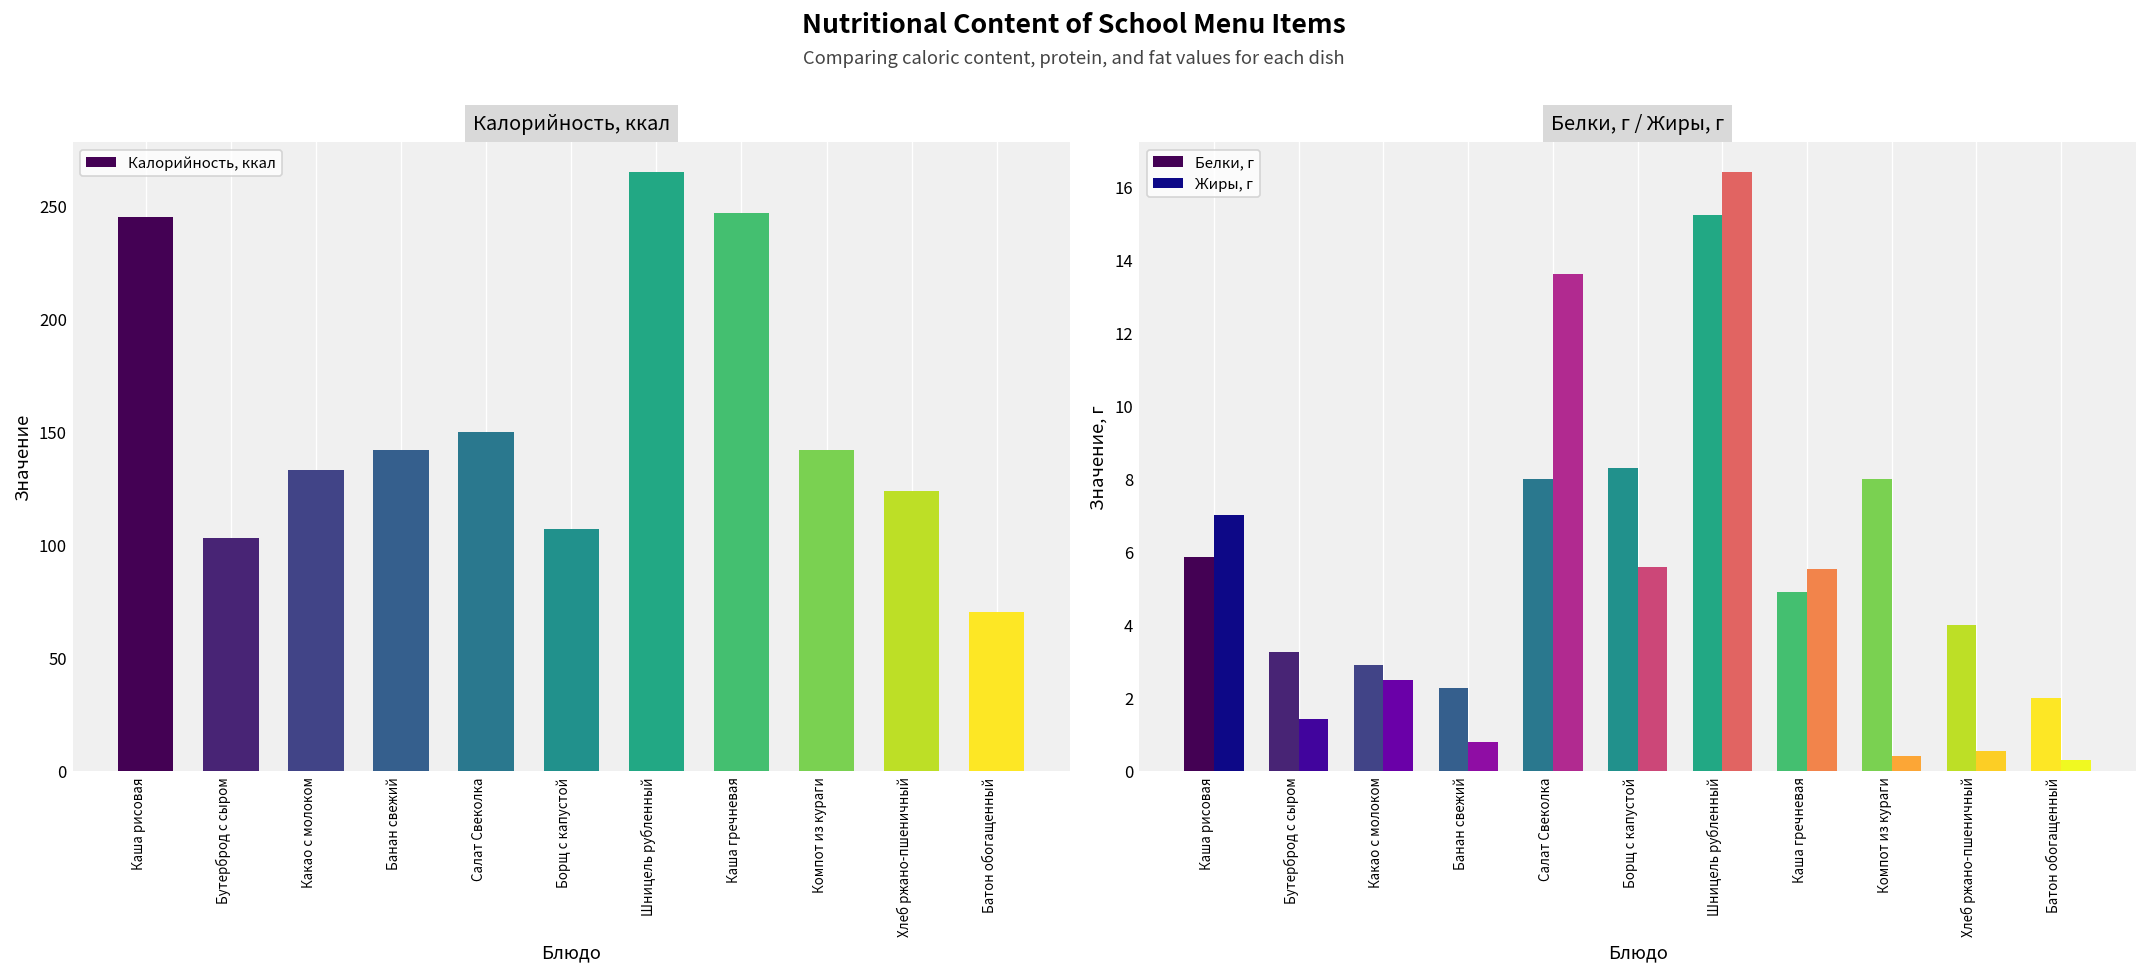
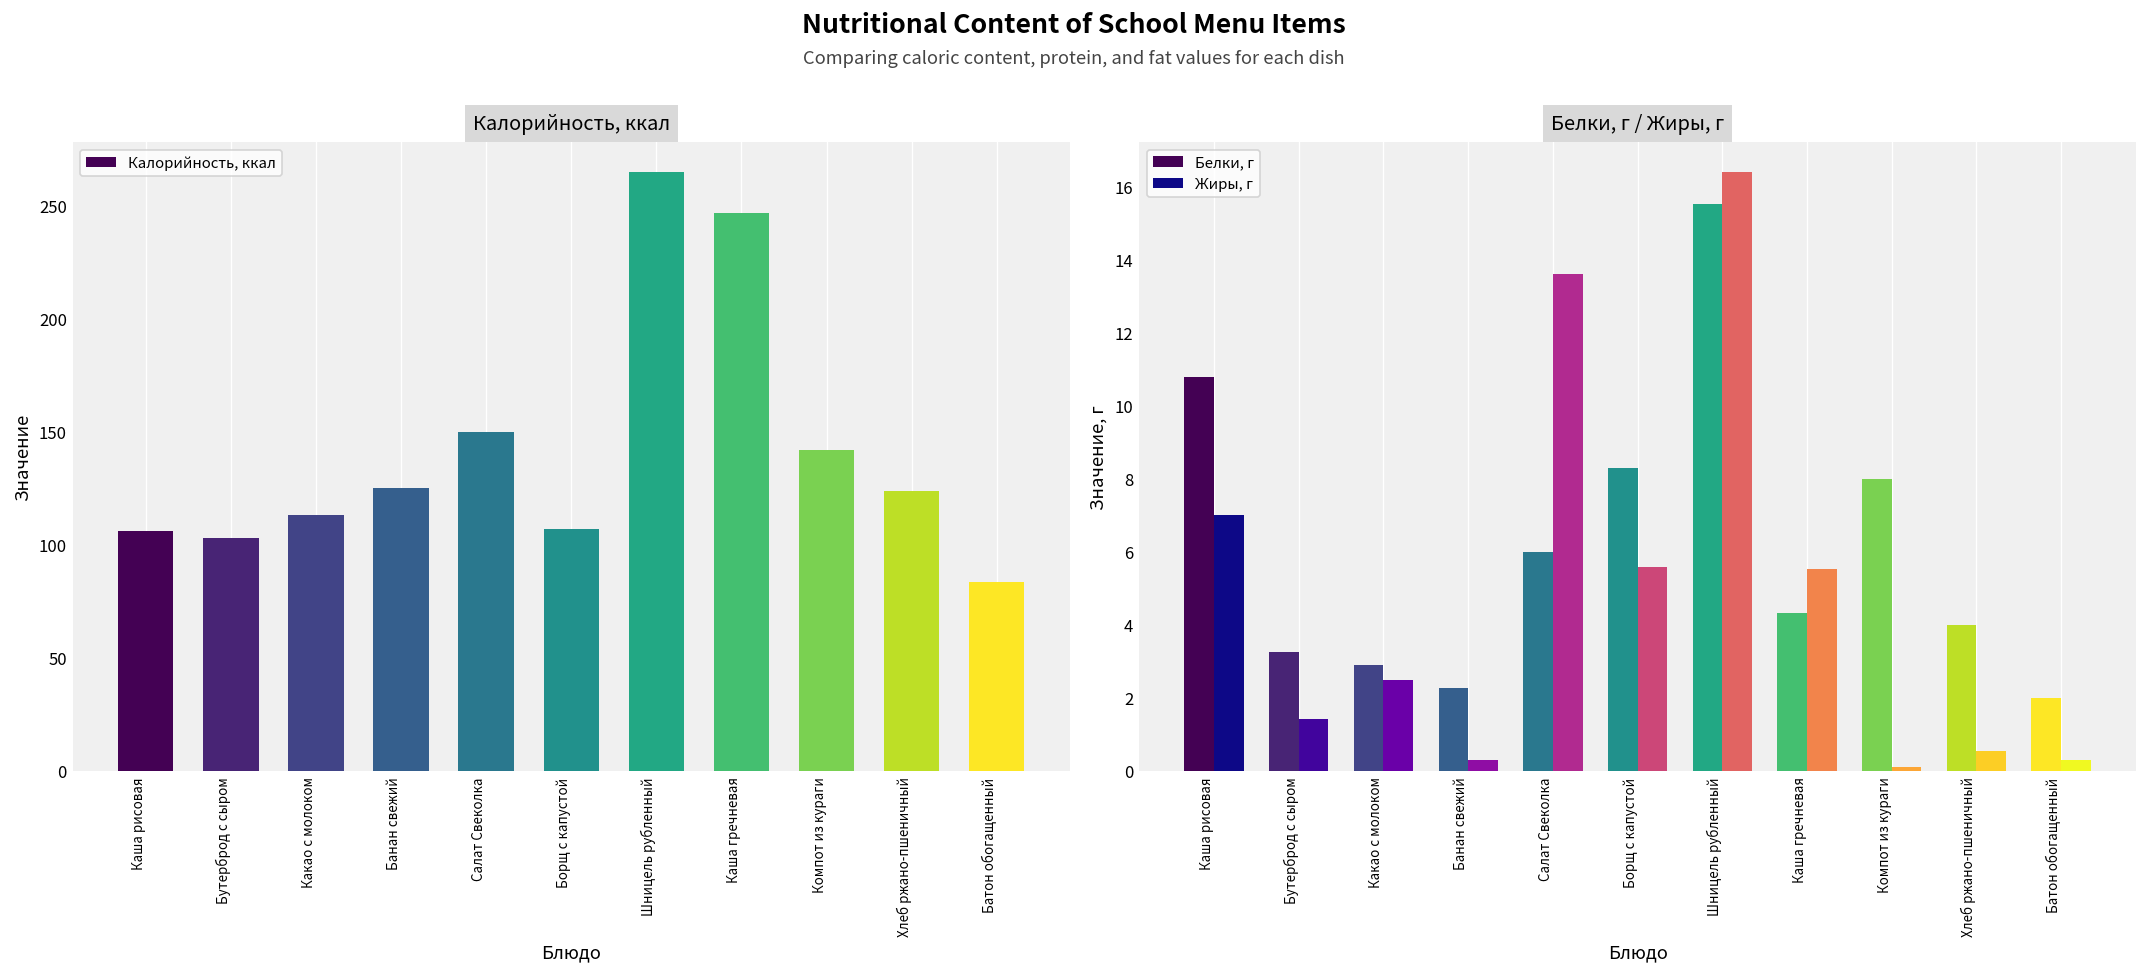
Калорийность, ккал, Каша рисовая: 245 -> 106
Калорийность, ккал, Какао с молоком: 133 -> 113
Калорийность, ккал, Банан свежий: 142 -> 125
Калорийность, ккал, Батон обогащенный: 71 -> 83
Белки, г / Жиры, г, Белки, г, Каша рисовая: 5.9 -> 10.8
Белки, г / Жиры, г, Жиры, г, Банан свежий: 0.8 -> 0.3
Белки, г / Жиры, г, Белки, г, Салат Свеколка: 8 -> 6
Белки, г / Жиры, г, Белки, г, Шницель рубленный: 15.2 -> 15.5
Белки, г / Жиры, г, Белки, г, Каша гречневая: 4.9 -> 4.3
Белки, г / Жиры, г, Жиры, г, Компот из кураги: 0.4 -> 0.1
